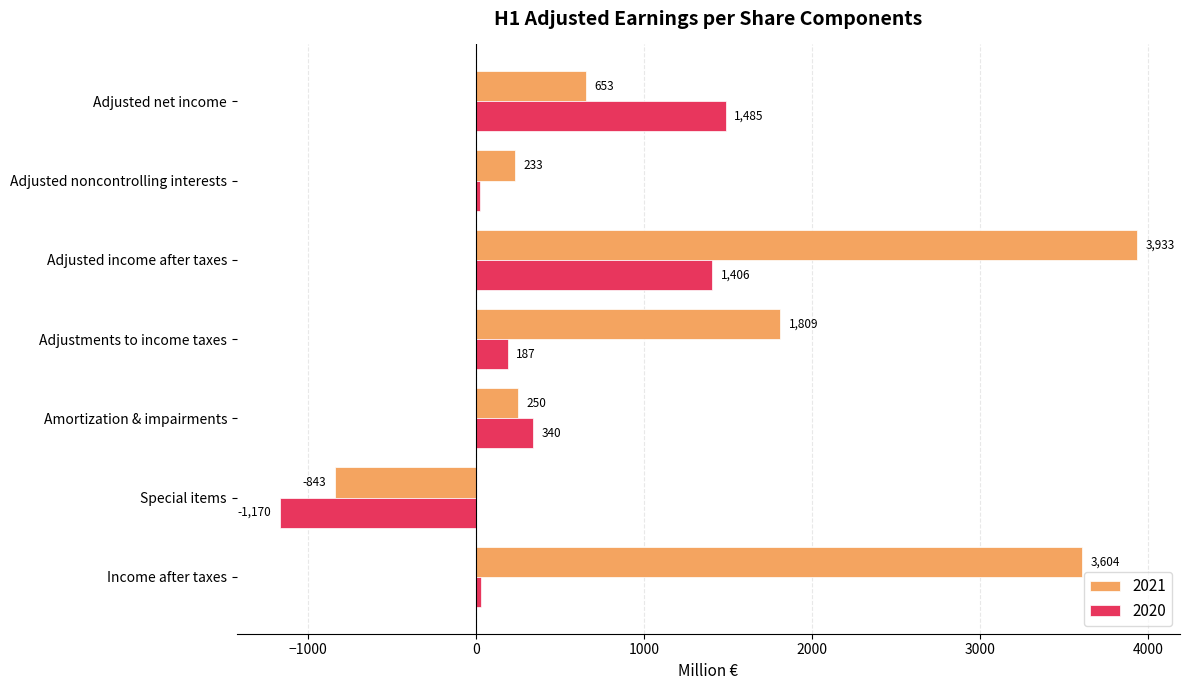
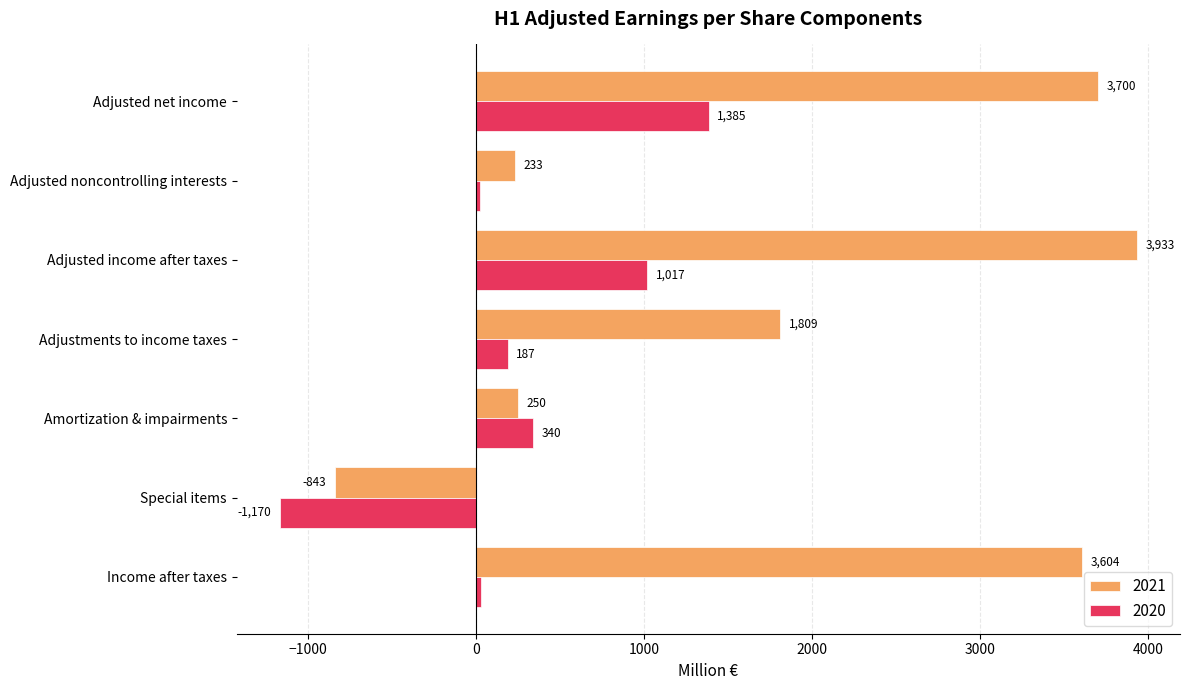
2021, Adjusted net income: 653 -> 3,700
2020, Adjusted net income: 1,485 -> 1,385
2020, Adjusted income after taxes: 1,406 -> 1,017
